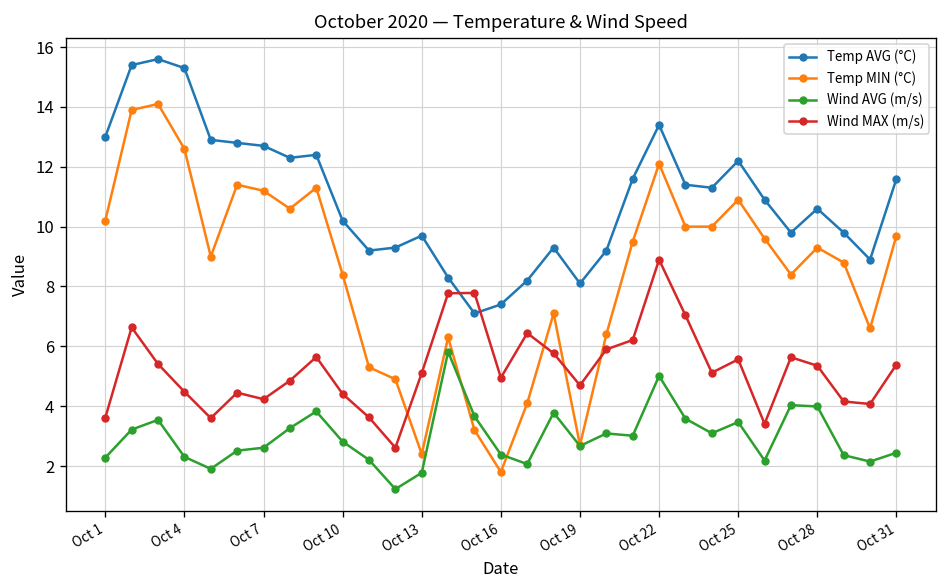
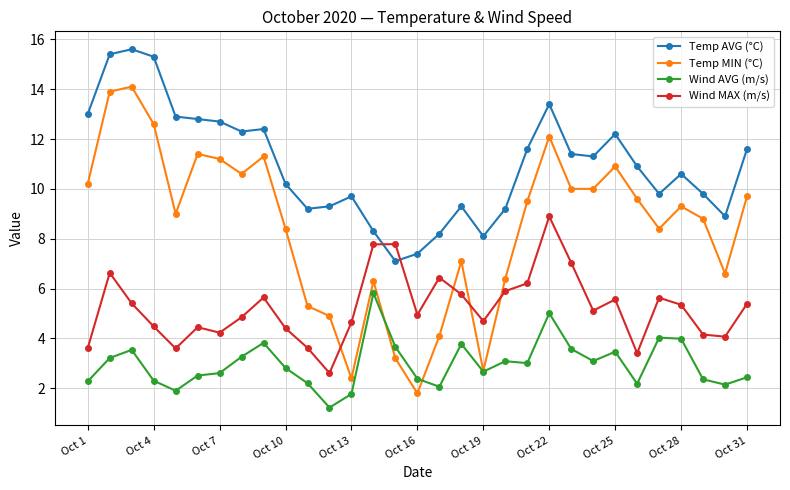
Wind MAX (m/s), Oct 13: 5.1 -> 4.6
